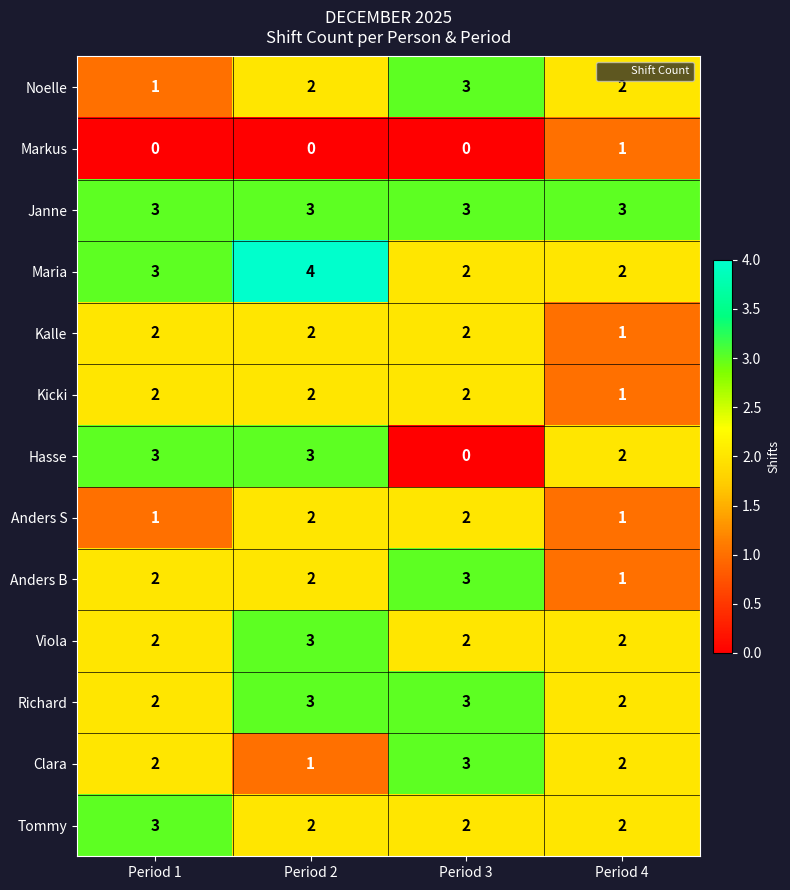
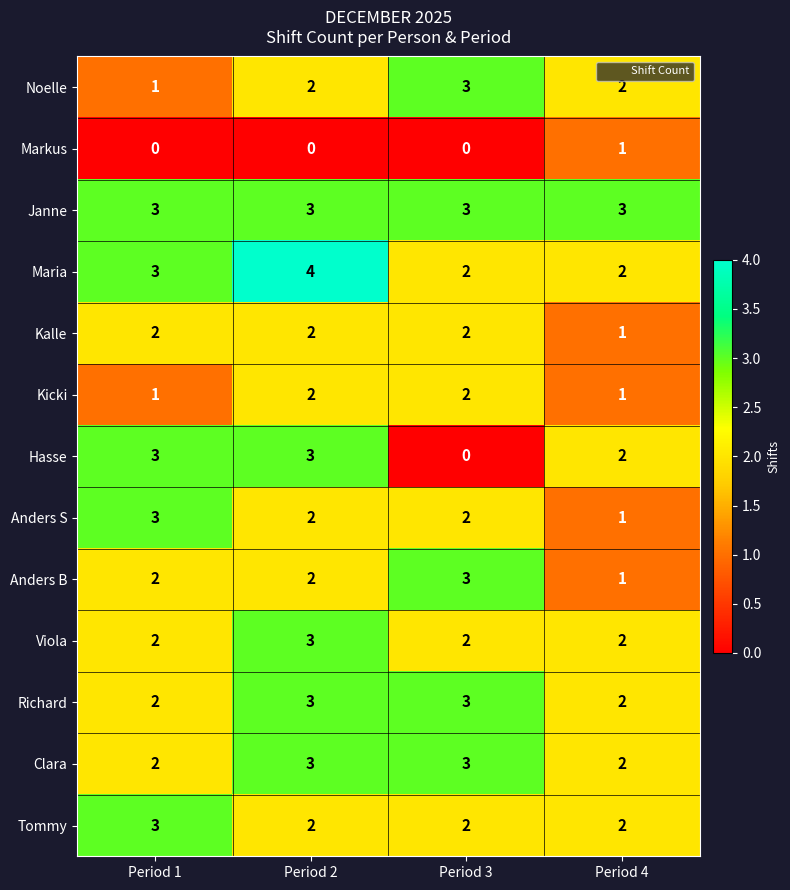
Kicki, Period 1: 2 -> 1
Anders S, Period 1: 1 -> 3
Clara, Period 2: 1 -> 3
